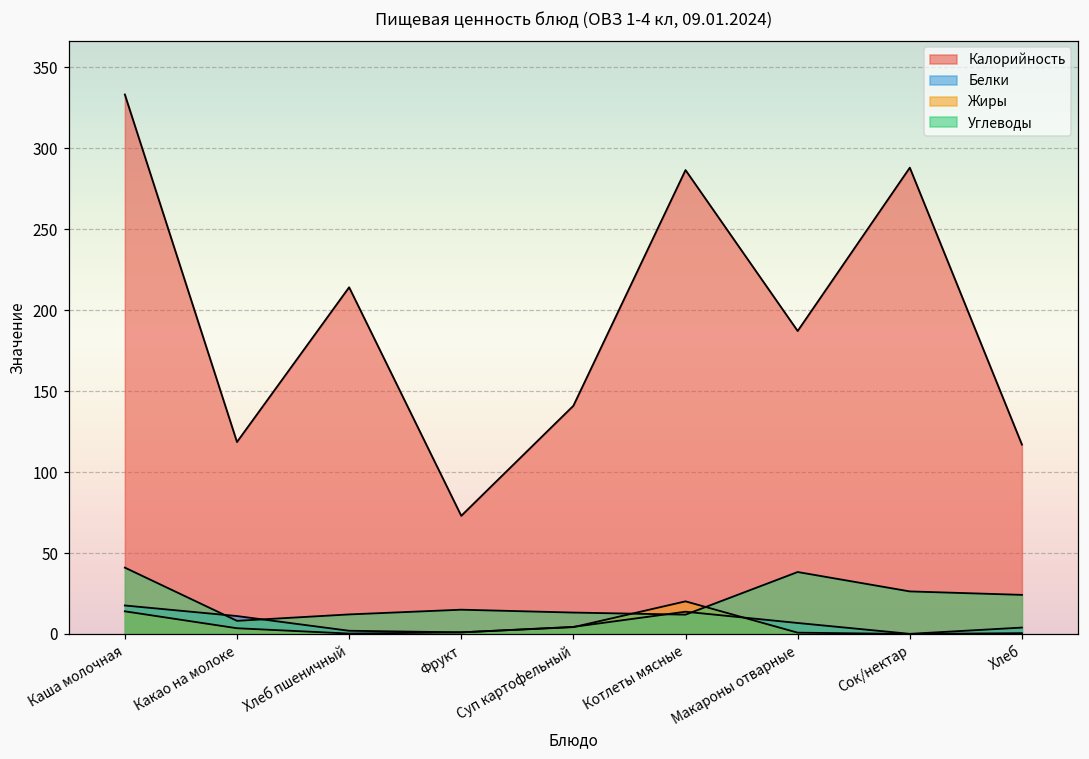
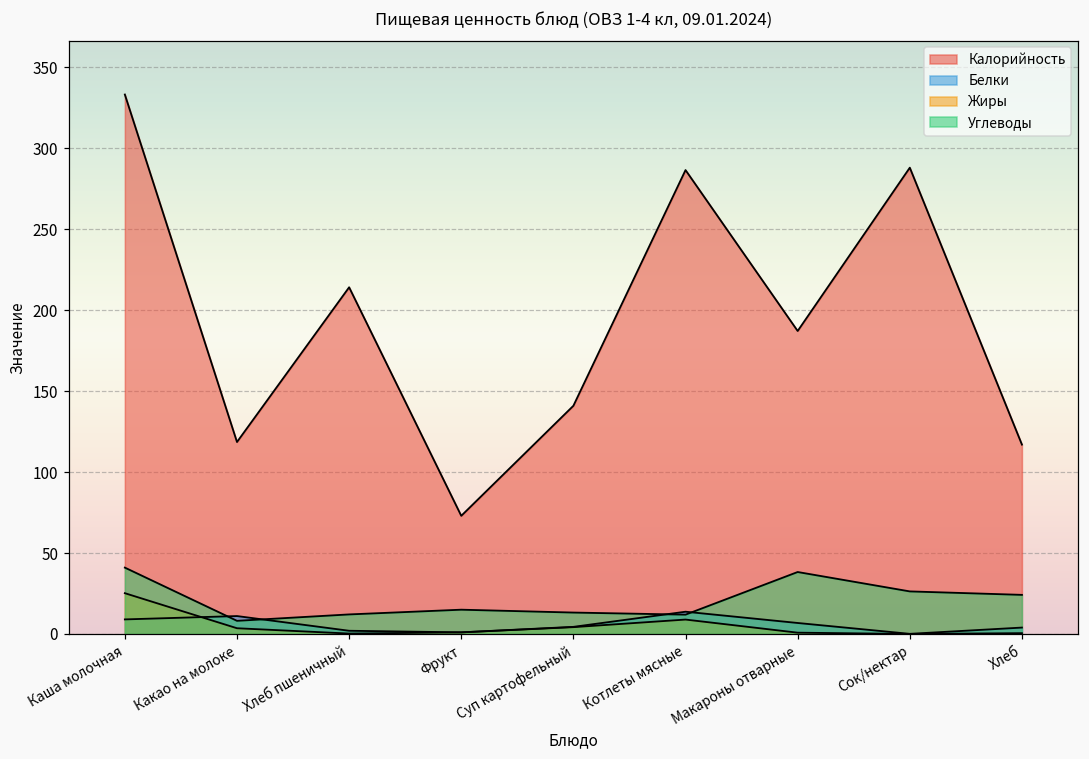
Белки, Каша молочная: 18 -> 9
Жиры, Каша молочная: 14 -> 25
Жиры, Котлеты мясные: 20 -> 9
